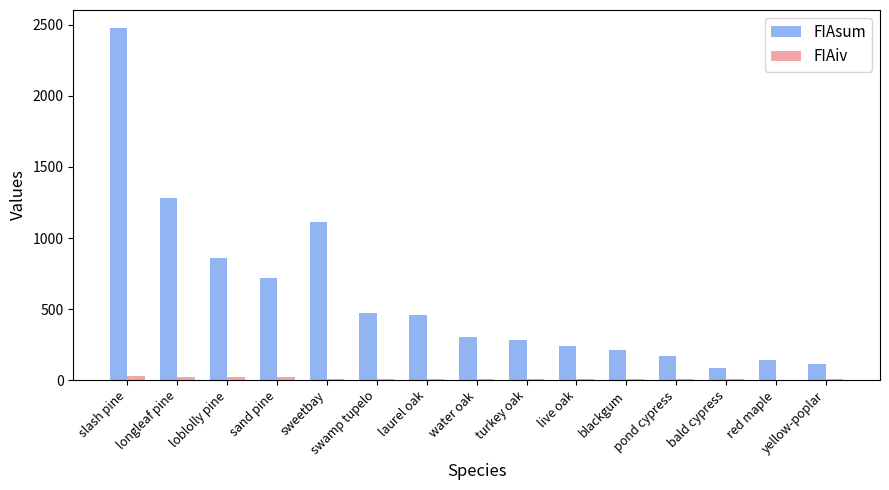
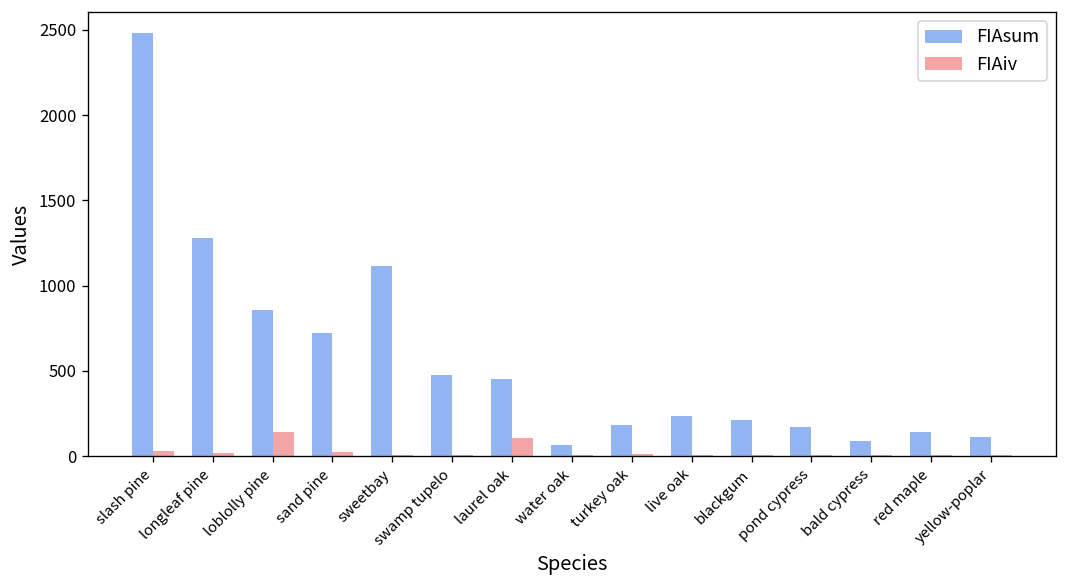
FIAiv, loblolly pine: 20 -> 140
FIAiv, laurel oak: 10 -> 100
FIAsum, water oak: 300 -> 60
FIAsum, turkey oak: 280 -> 180
